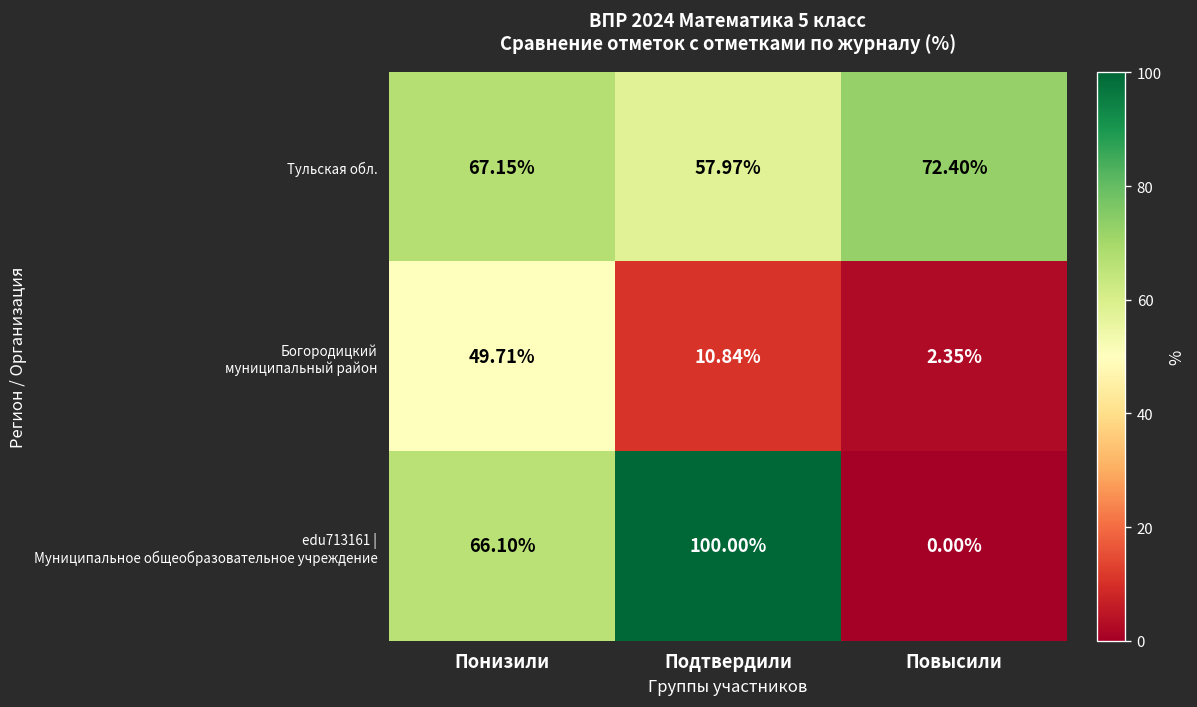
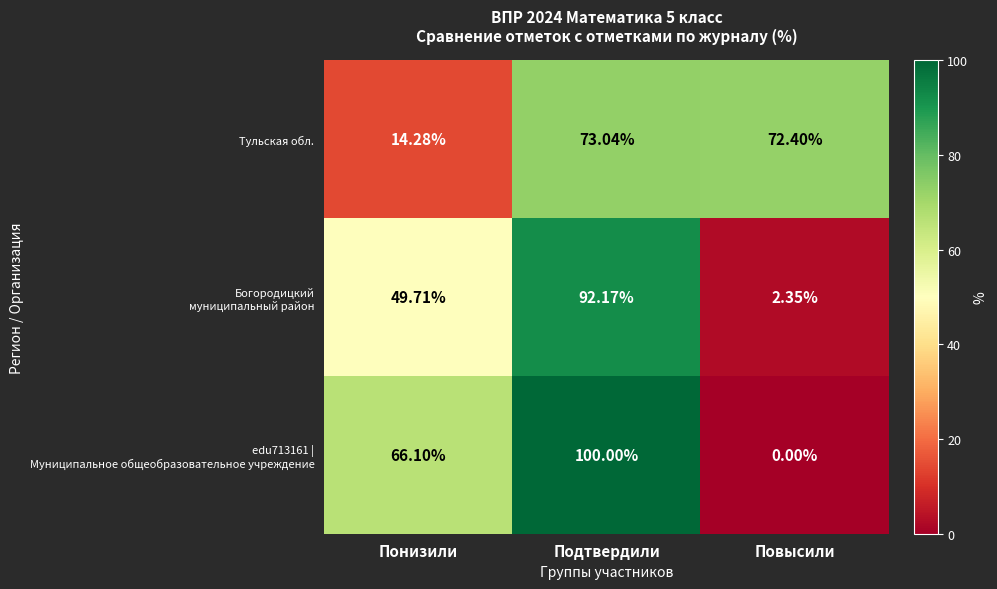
Тульская обл., Понизили: 67.15% -> 14.28%
Тульская обл., Подтвердили: 57.97% -> 73.04%
Богородицкий муниципальный район, Подтвердили: 10.84% -> 92.17%
